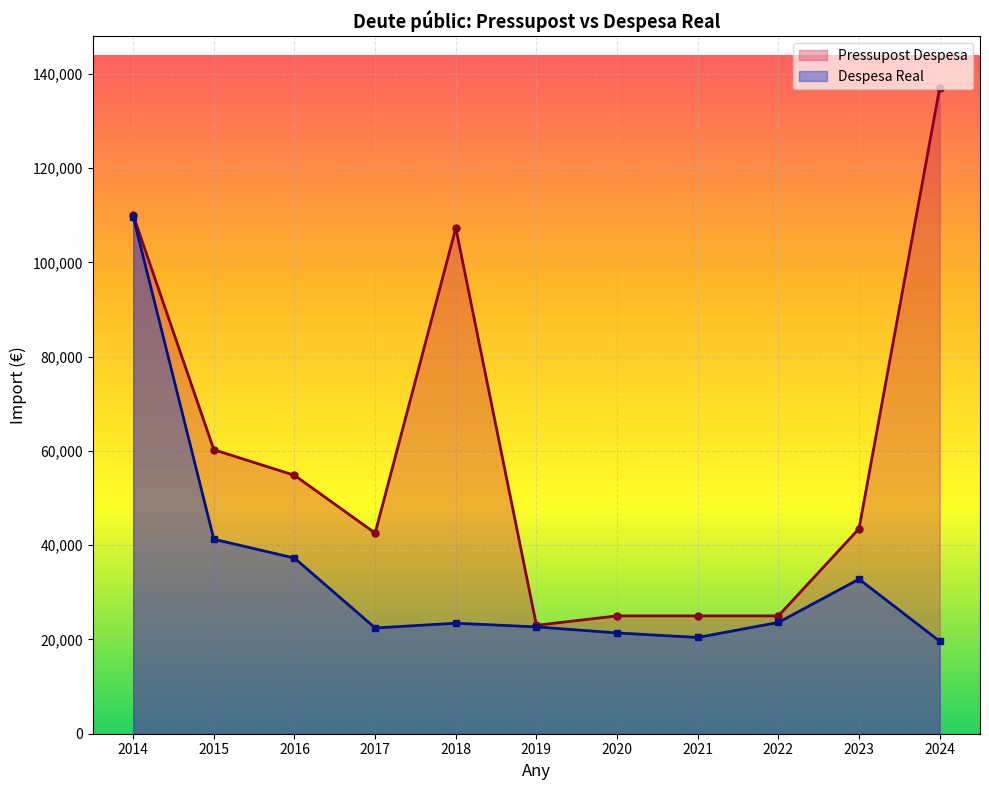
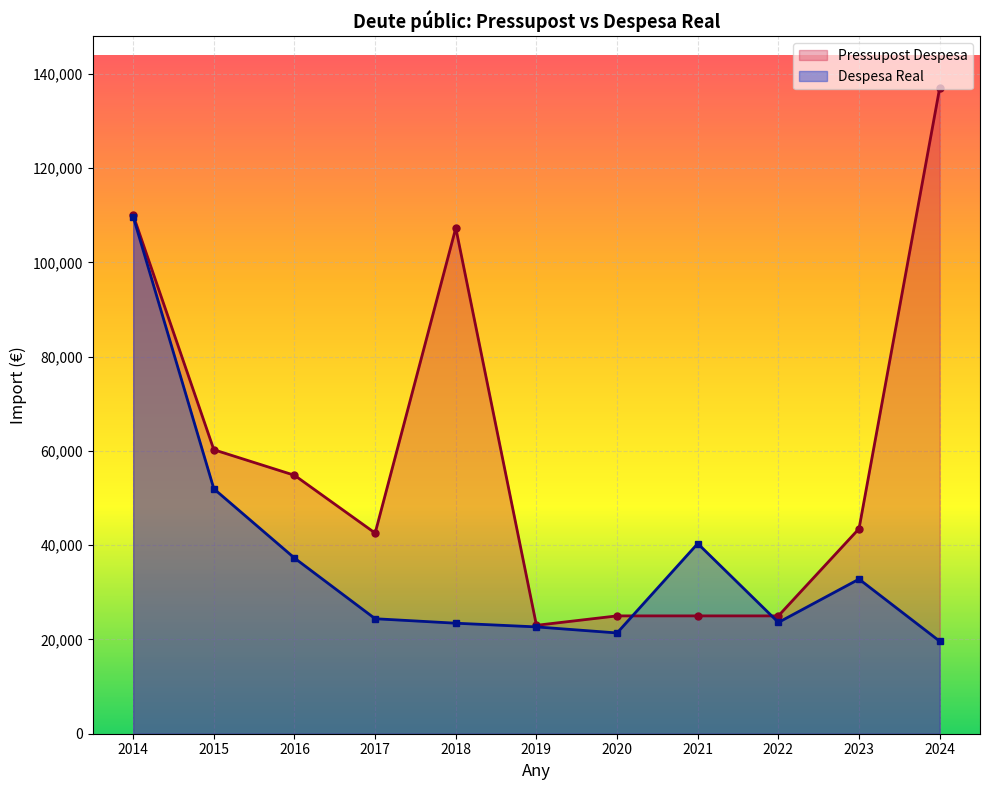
Despesa Real, 2015: 41,000 -> 52,000
Despesa Real, 2017: 22,000 -> 24,000
Despesa Real, 2021: 20,000 -> 40,000
